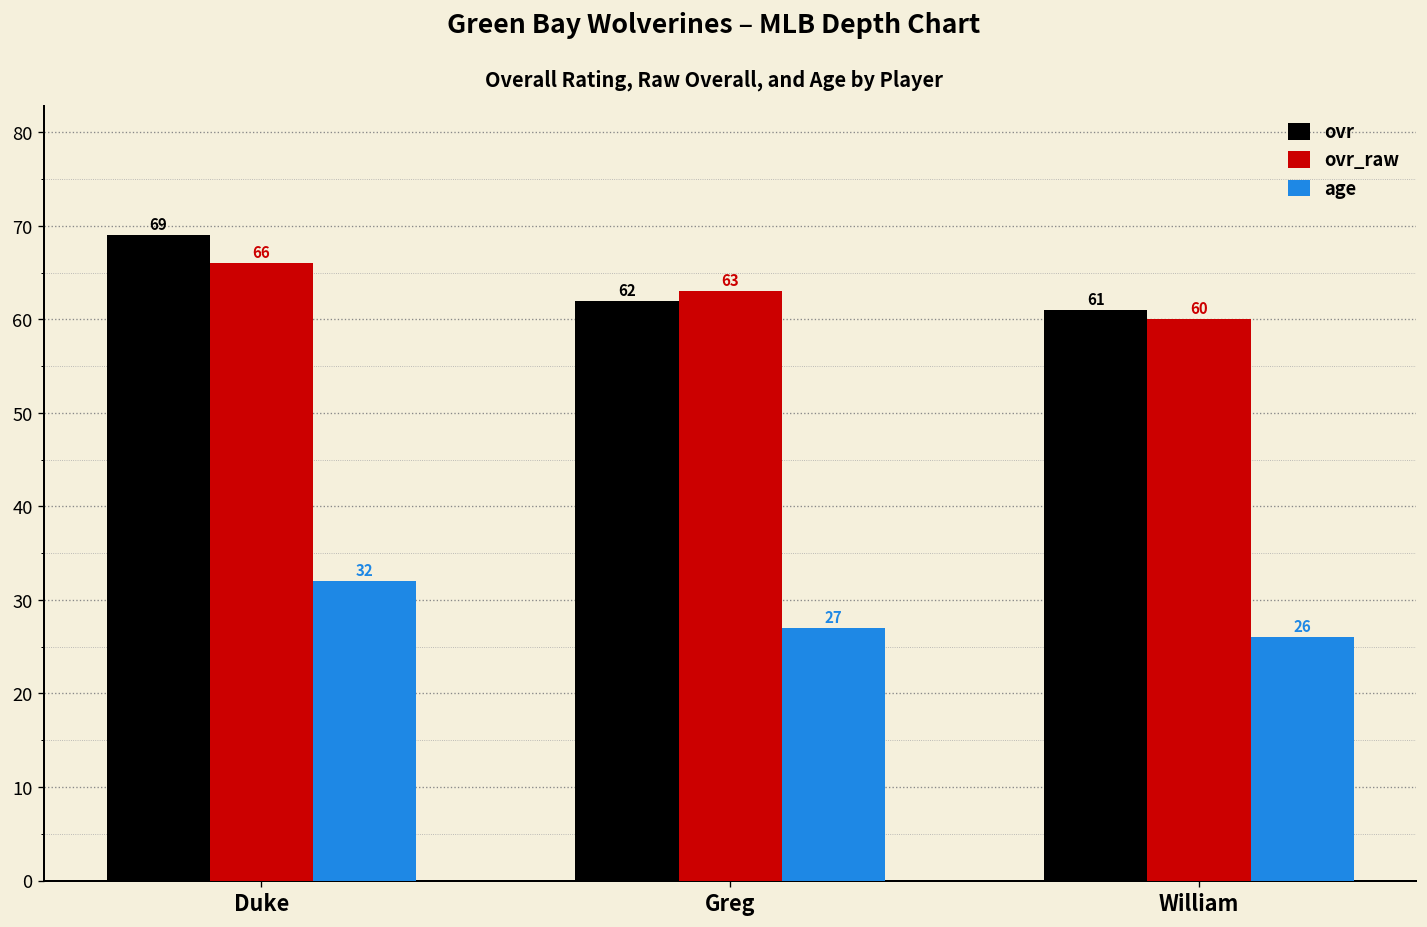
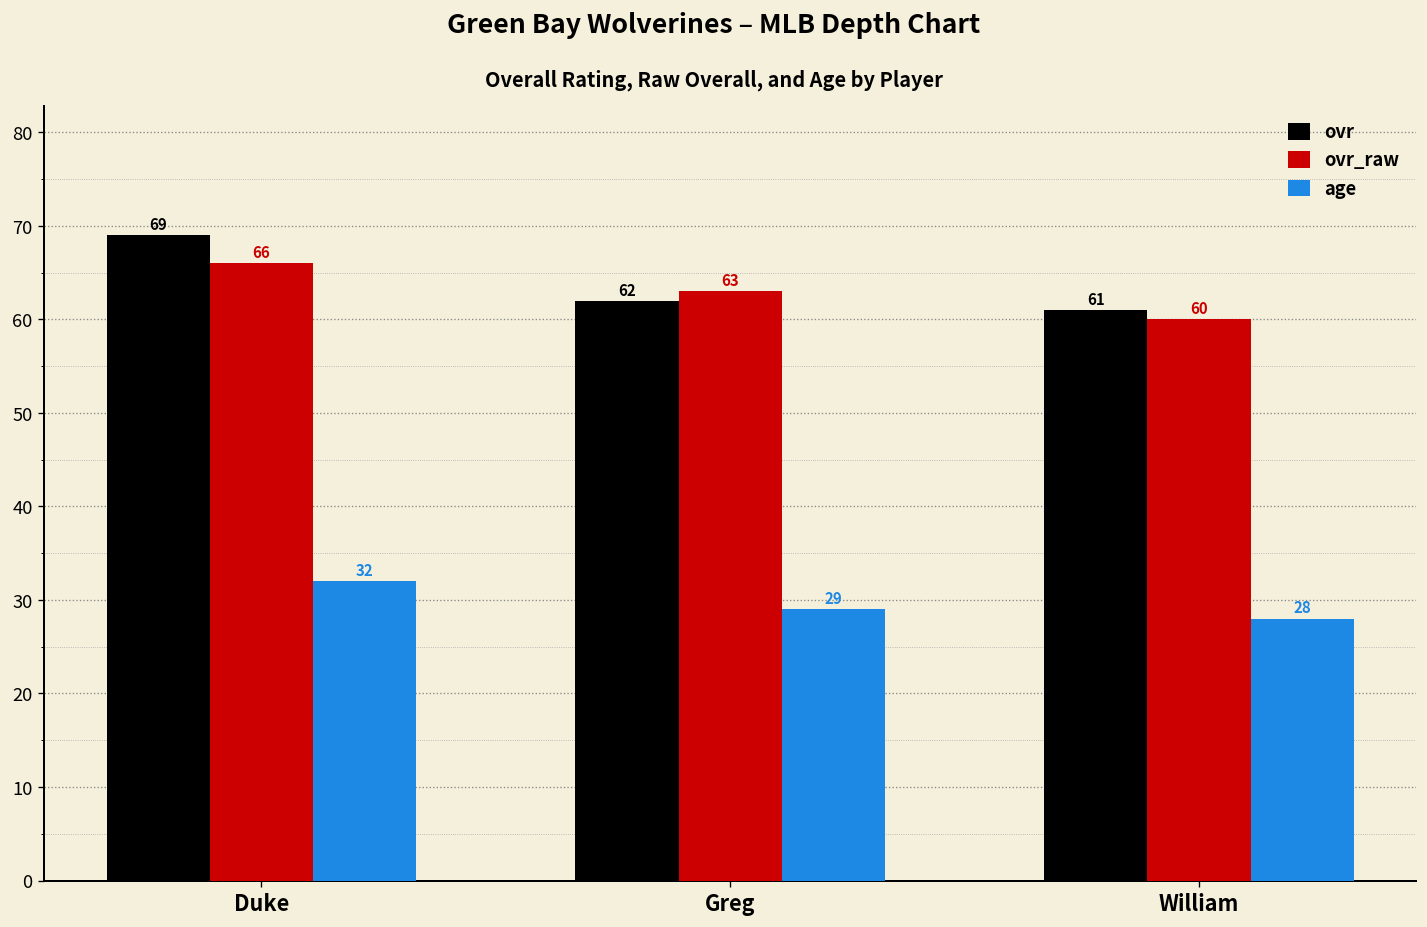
age, Greg: 27 -> 29
age, William: 26 -> 28
